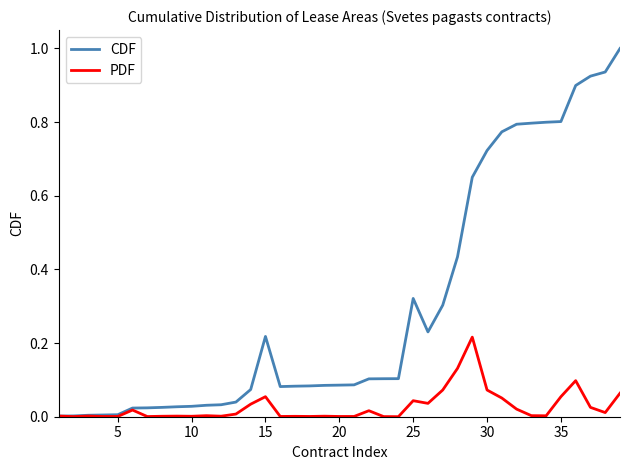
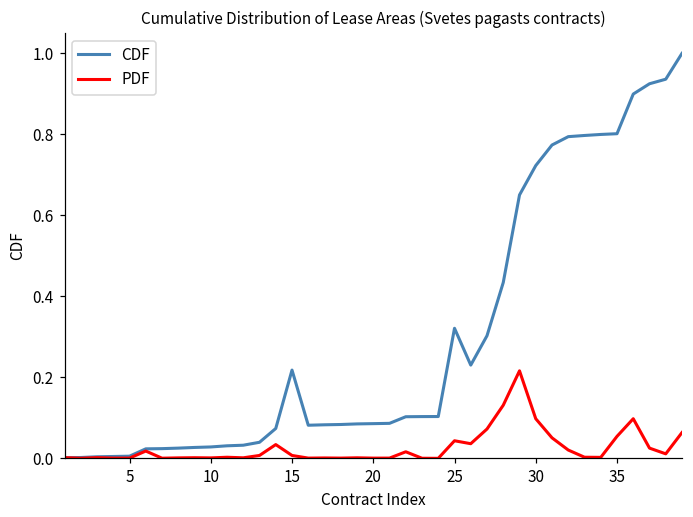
PDF, 15: 0.05 -> 0.01
PDF, 30: 0.07 -> 0.10
